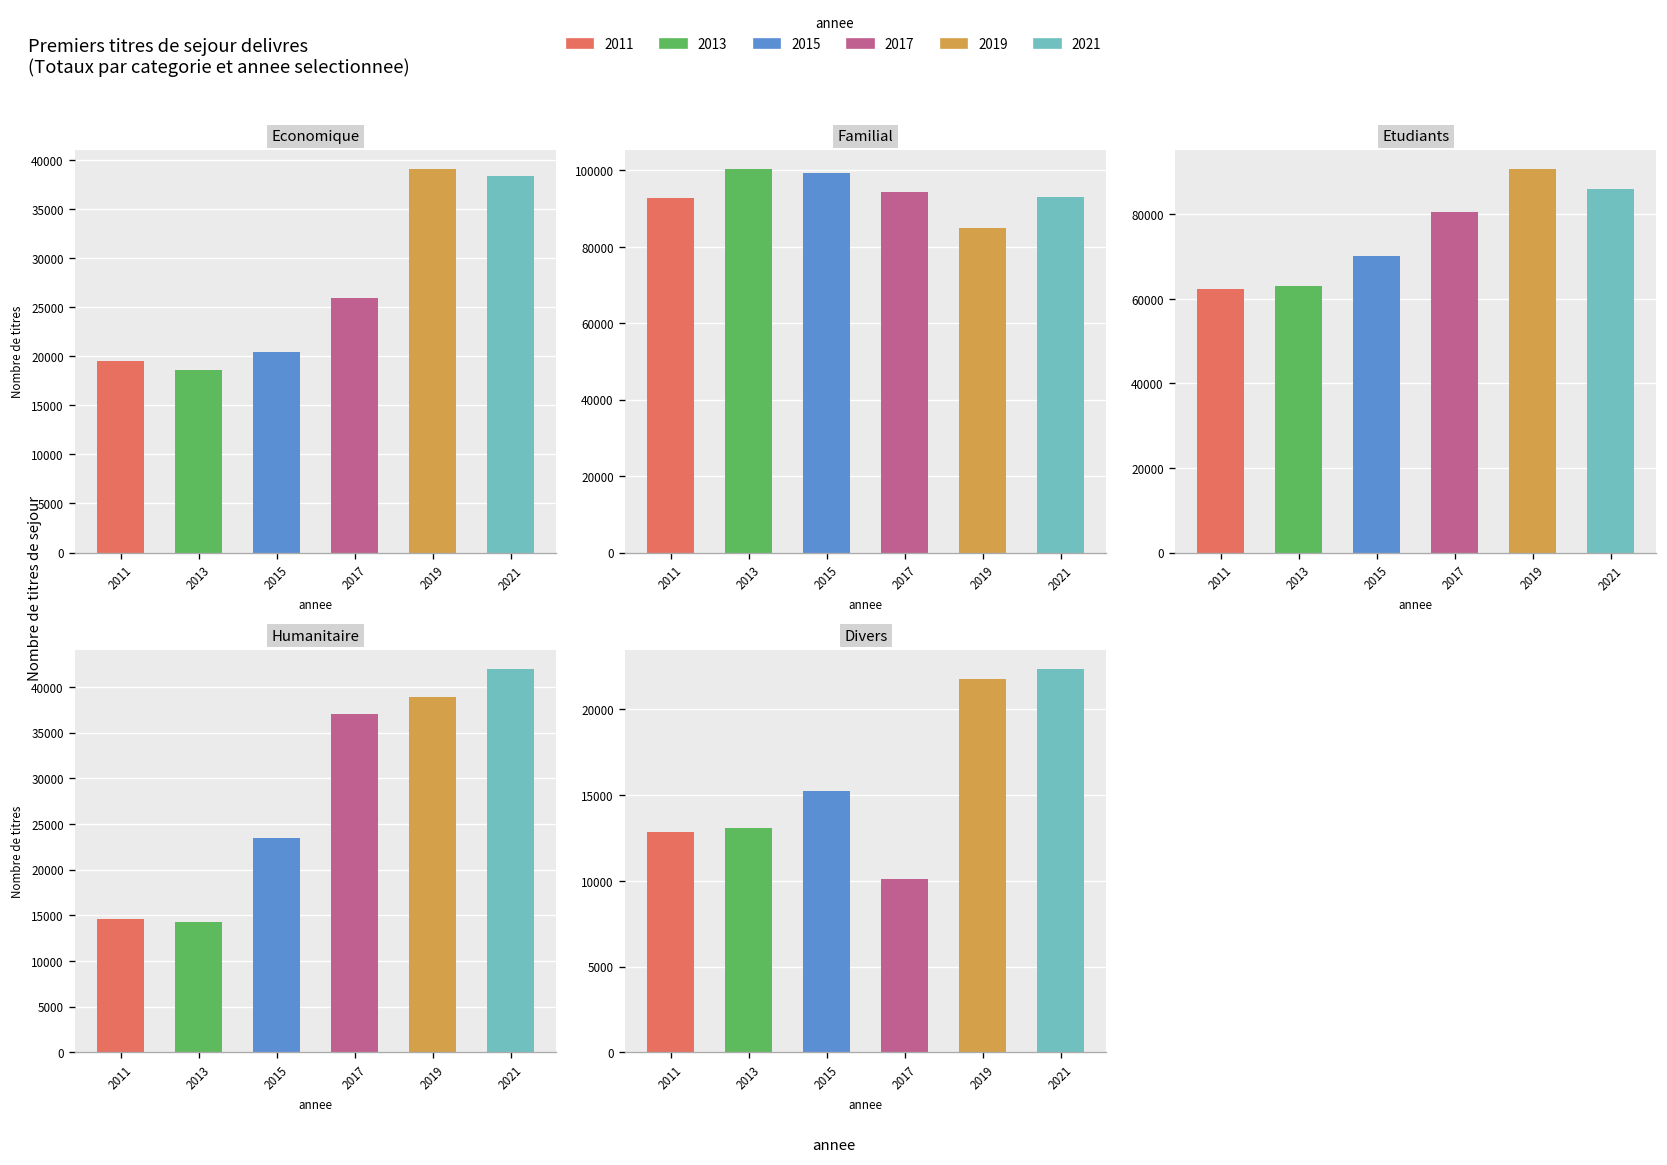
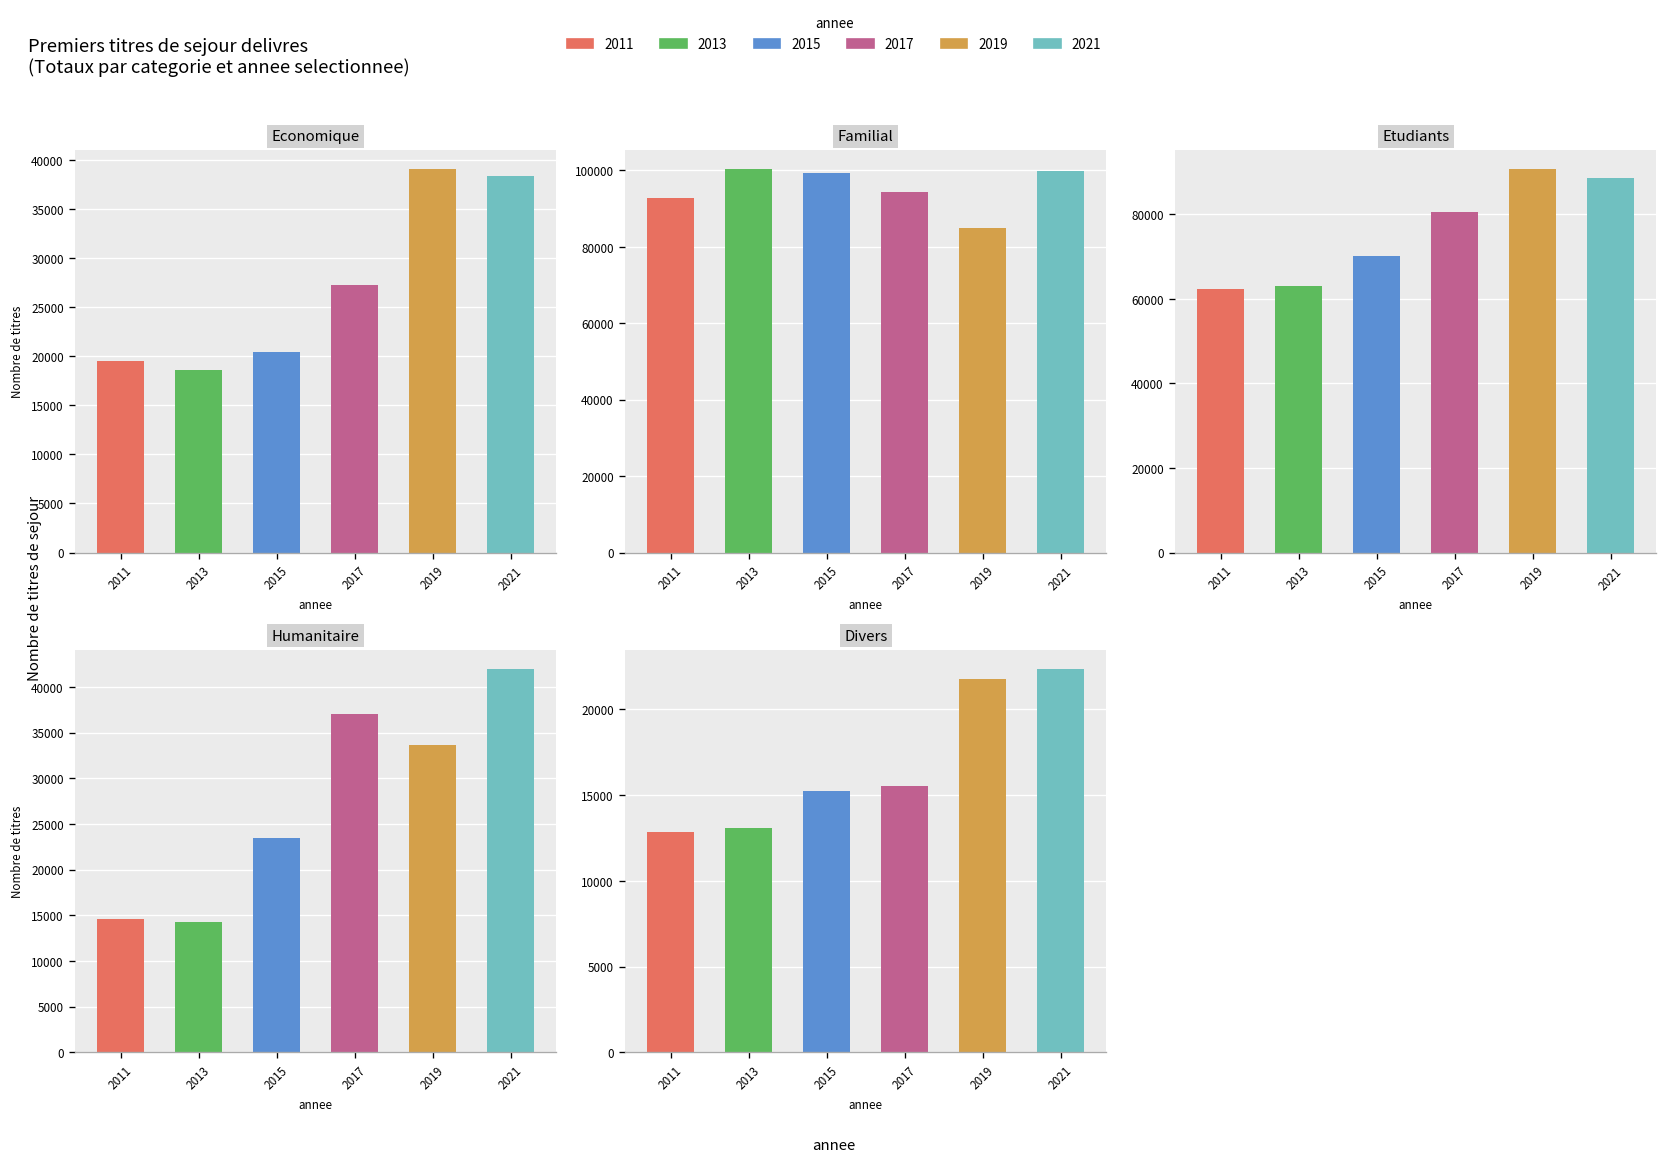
Economique, 2017: 26000 -> 27000
Familial, 2021: 93000 -> 100000
Etudiants, 2021: 86000 -> 89000
Humanitaire, 2019: 39000 -> 34000
Divers, 2017: 10100 -> 15500
